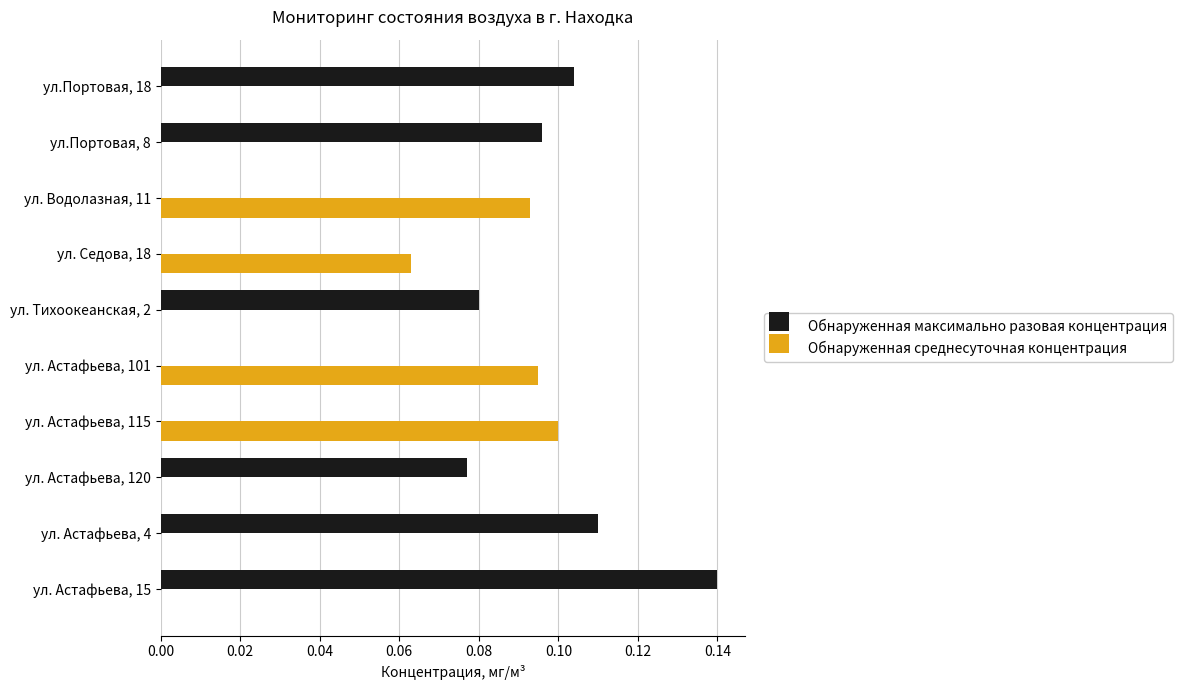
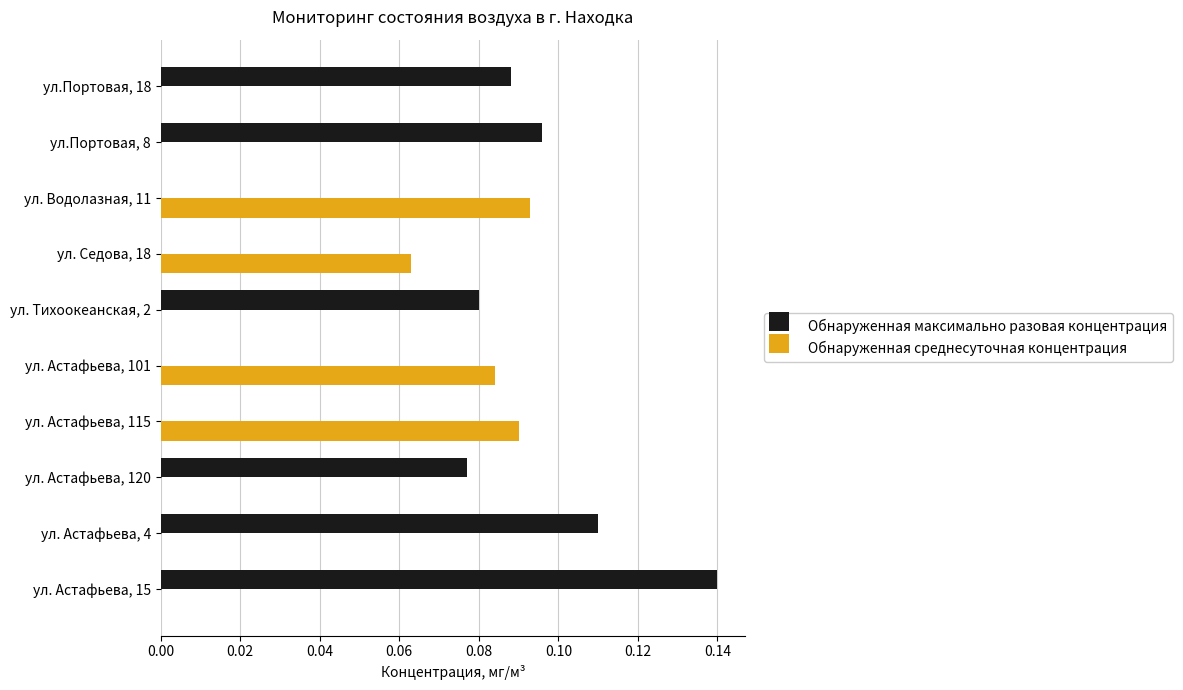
Обнаруженная максимально разовая концентрация, ул.Портовая, 18: 0.104 -> 0.088
Обнаруженная среднесуточная концентрация, ул. Астафьева, 101: 0.095 -> 0.084
Обнаруженная среднесуточная концентрация, ул. Астафьева, 115: 0.10 -> 0.09
